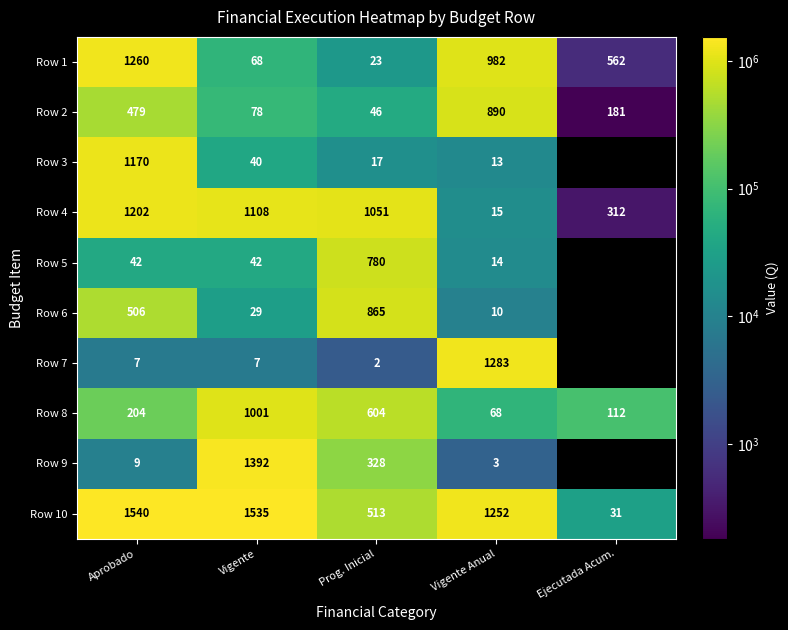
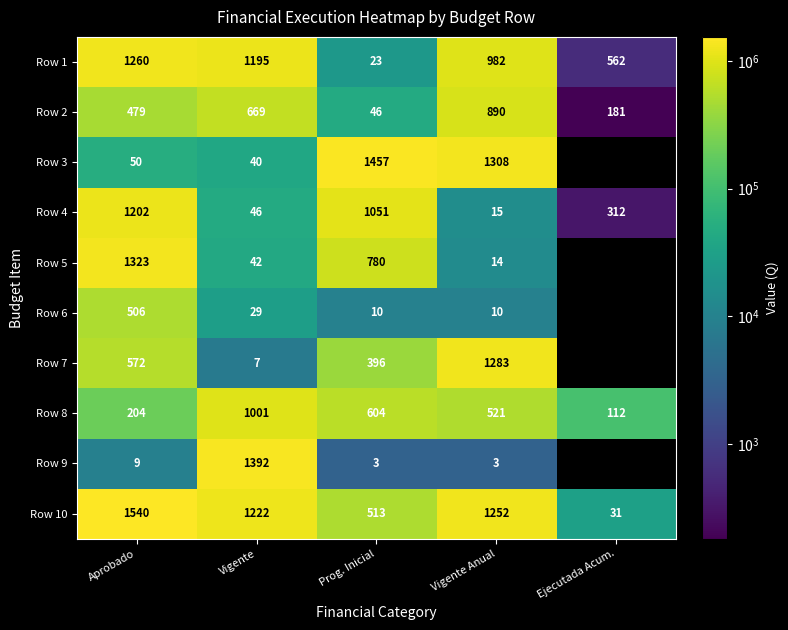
Row 1, Vigente: 68 -> 1195
Row 2, Vigente: 78 -> 669
Row 3, Aprobado: 1170 -> 50
Row 3, Prog. Inicial: 17 -> 1457
Row 3, Vigente Anual: 13 -> 1308
Row 4, Vigente: 1108 -> 46
Row 5, Aprobado: 42 -> 1323
Row 6, Prog. Inicial: 865 -> 10
Row 7, Aprobado: 7 -> 572
Row 7, Prog. Inicial: 2 -> 396
Row 8, Vigente Anual: 68 -> 521
Row 9, Prog. Inicial: 328 -> 3
Row 10, Vigente: 1535 -> 1222
